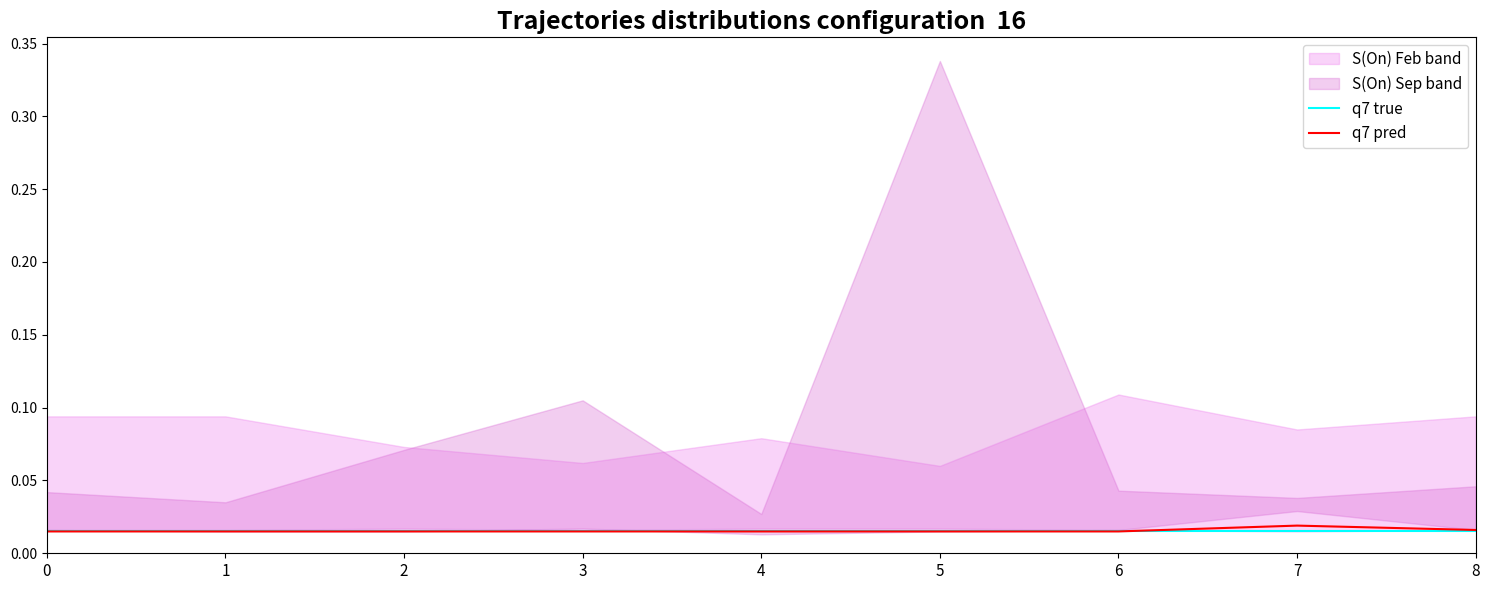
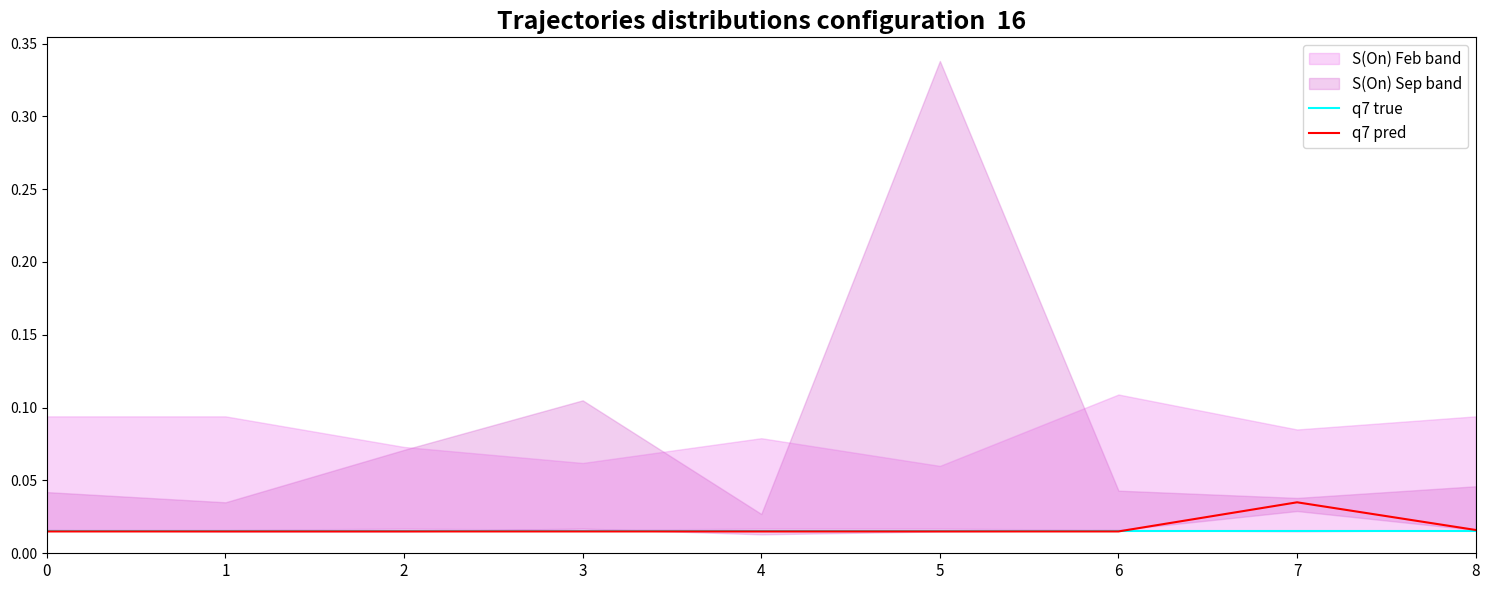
q7 pred, 7: 0.019 -> 0.035
